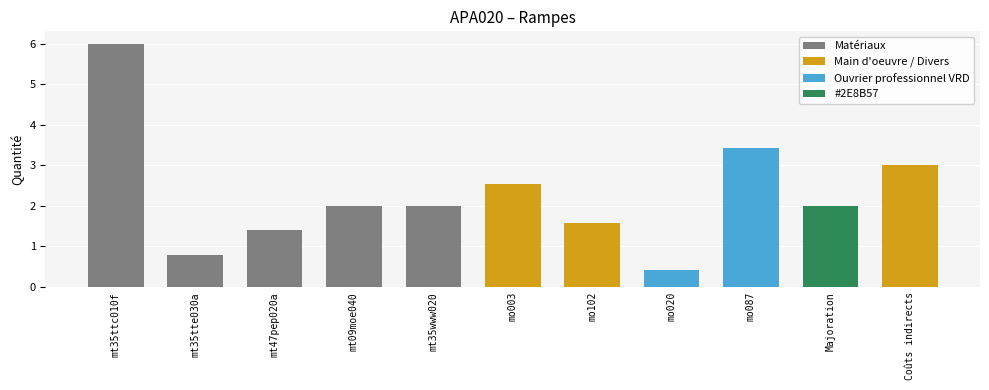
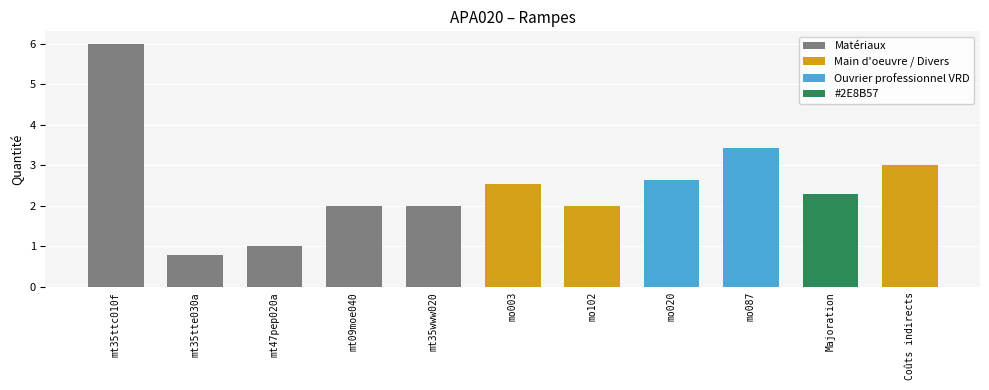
mt47pep020a: 1.4 -> 1.0
mo102: 1.6 -> 2.0
mo020: 0.4 -> 2.6
Majoration: 2.0 -> 2.3
